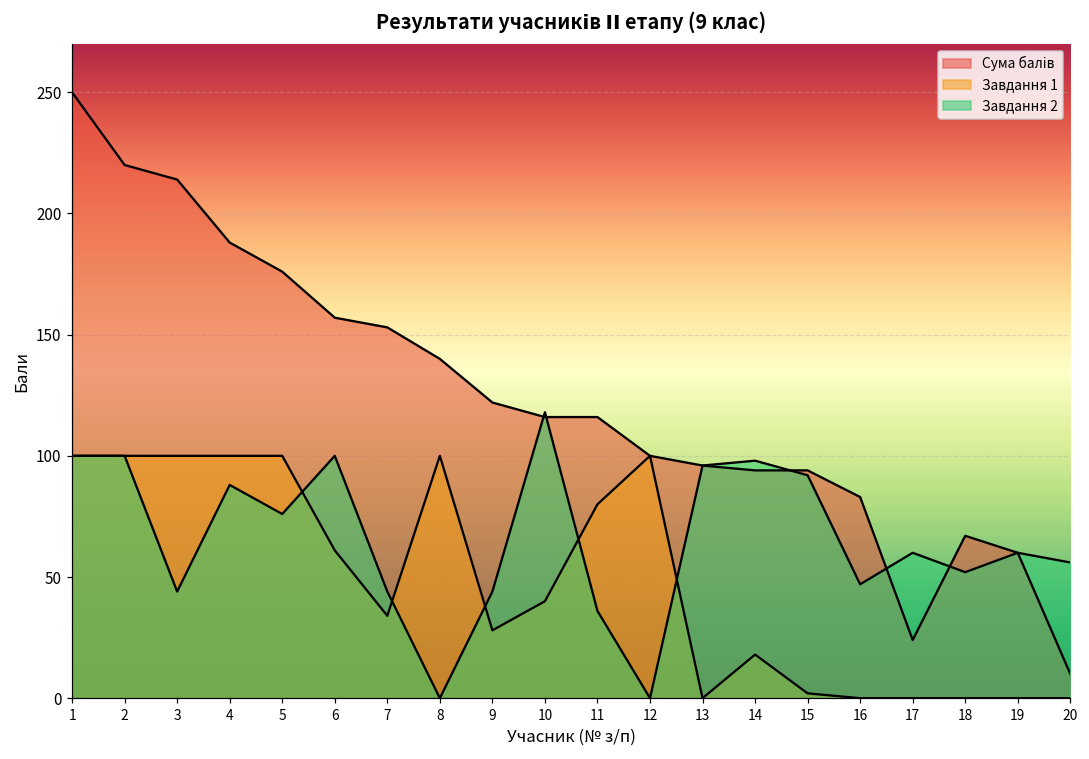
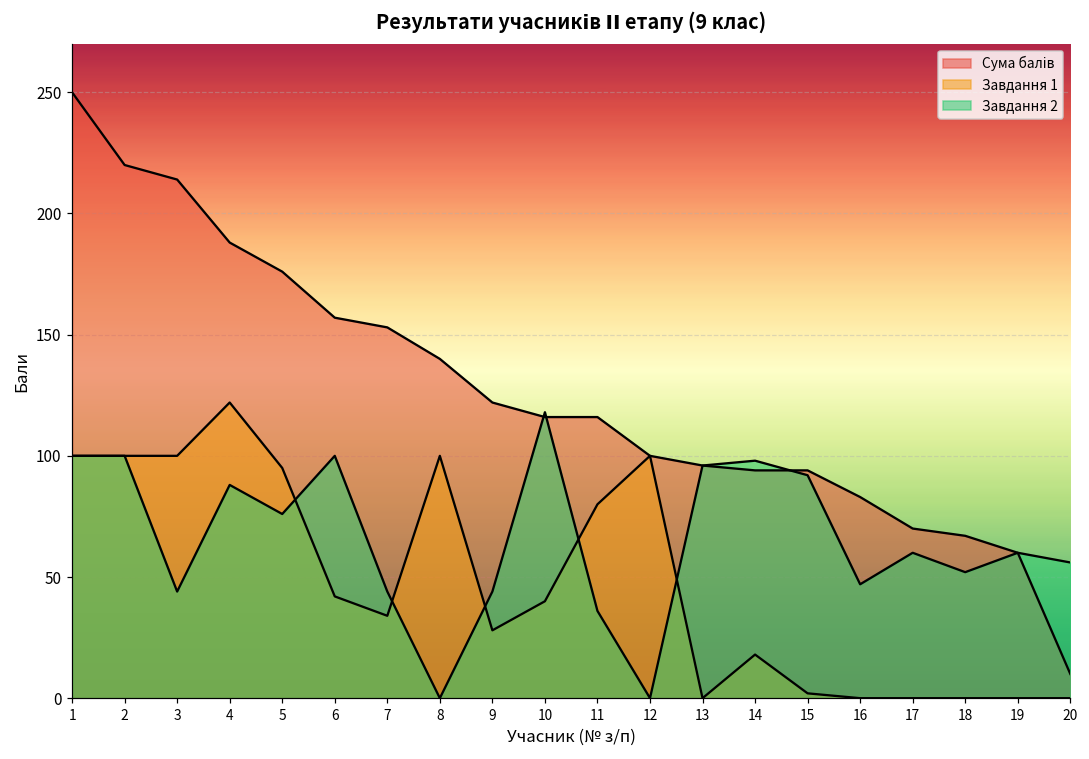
Завдання 1, 4: 100 -> 122
Завдання 1, 5: 100 -> 95
Завдання 1, 6: 61 -> 42
Сума балів, 17: 24 -> 70
